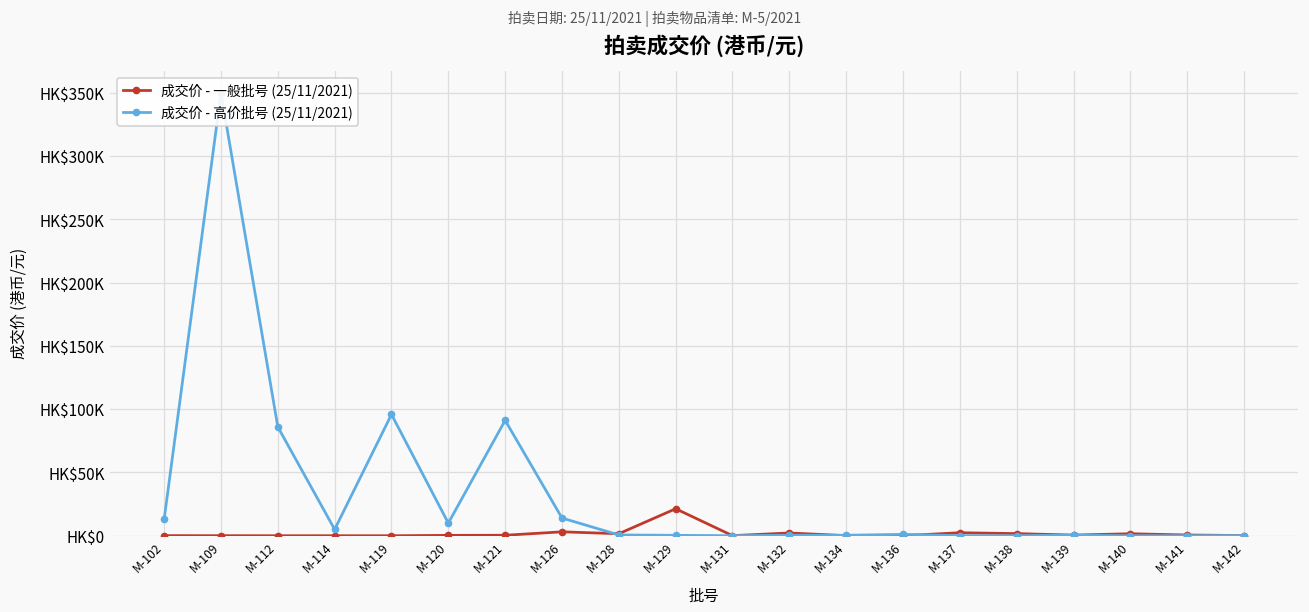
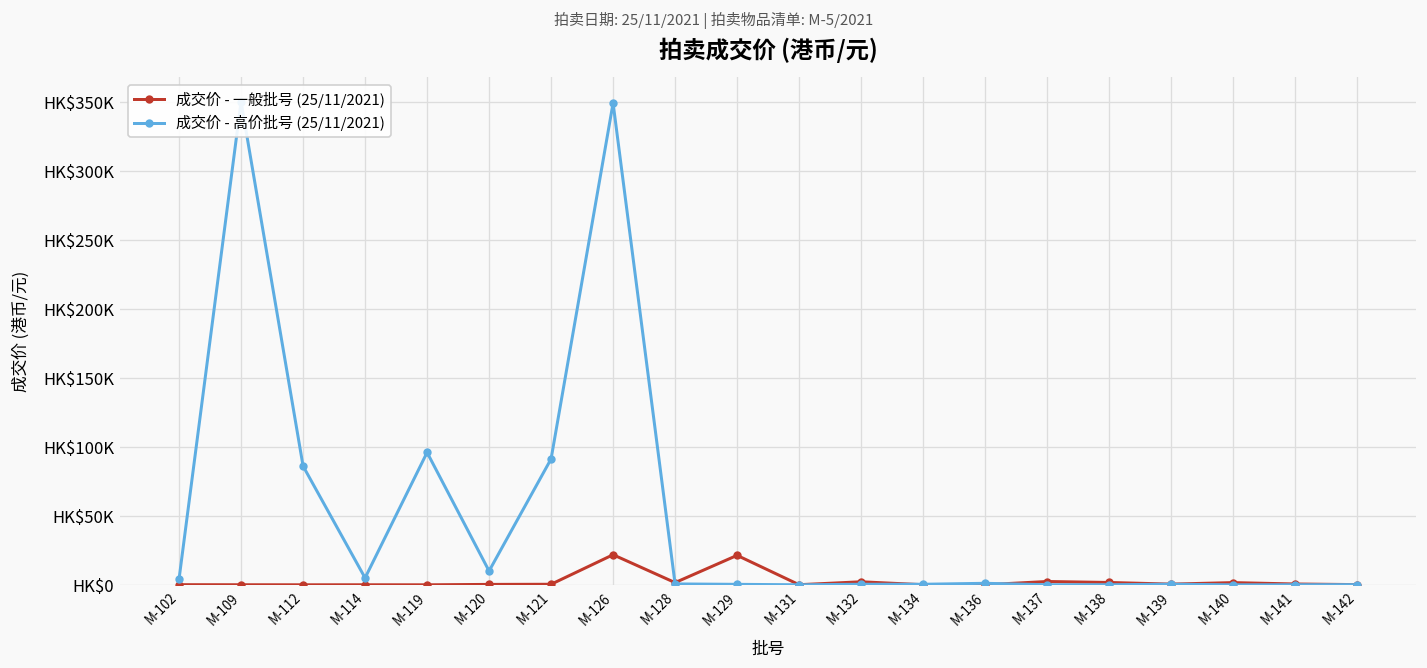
成交价 - 高价批号 (25/11/2021), M-102: HK$13000 -> HK$4000
成交价 - 一般批号 (25/11/2021), M-126: HK$3000 -> HK$22000
成交价 - 高价批号 (25/11/2021), M-126: HK$14000 -> HK$349000
